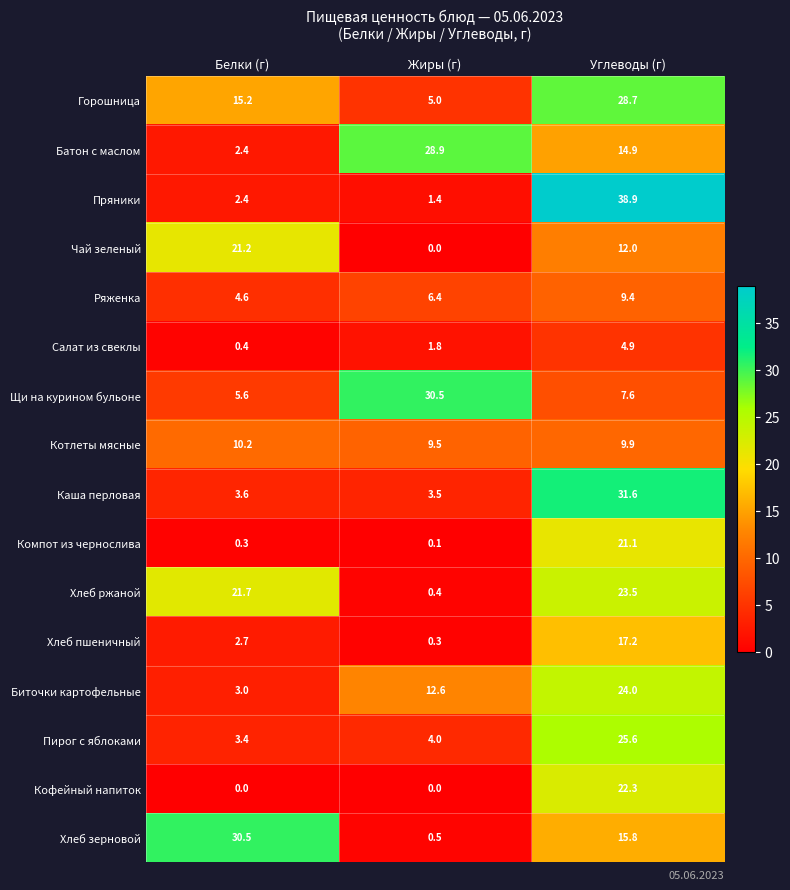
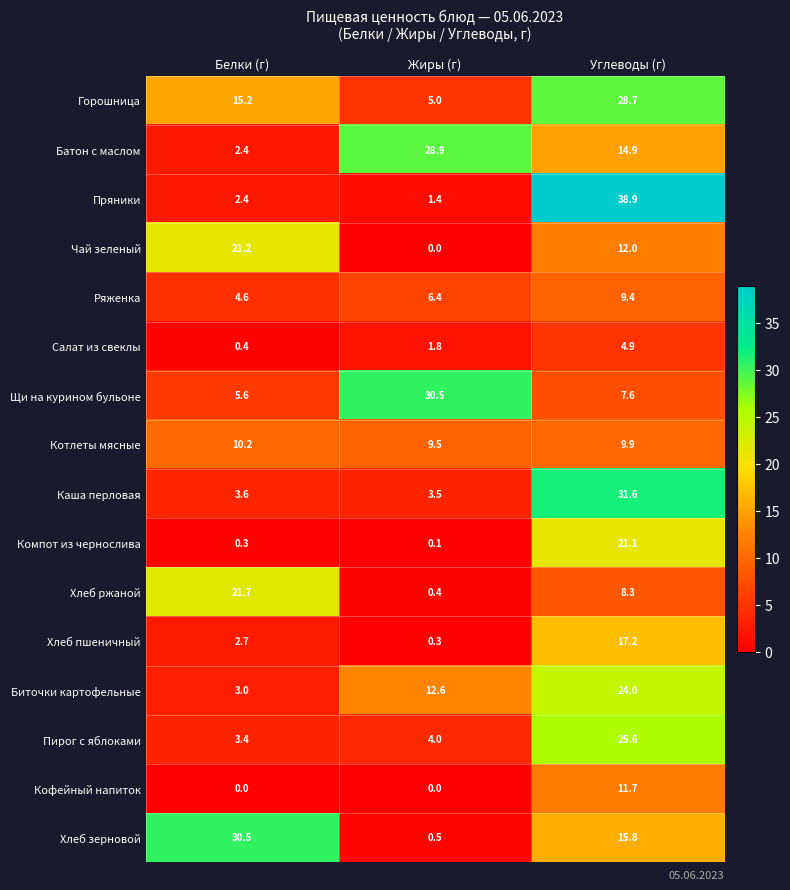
Хлеб ржаной, Углеводы (г): 23.5 -> 8.3
Кофейный напиток, Углеводы (г): 22.3 -> 11.7
